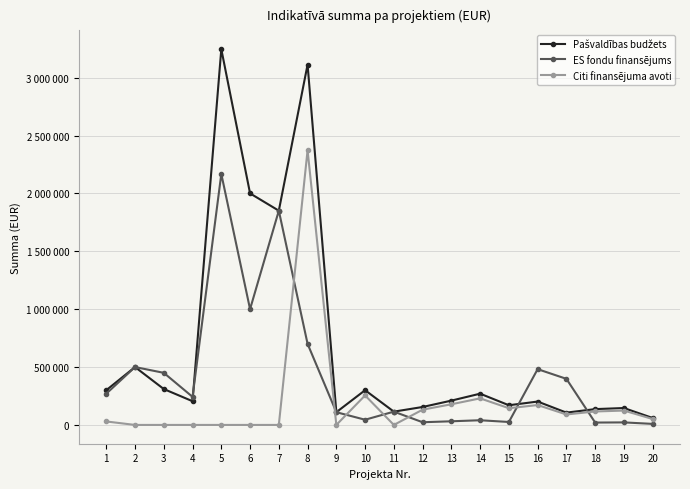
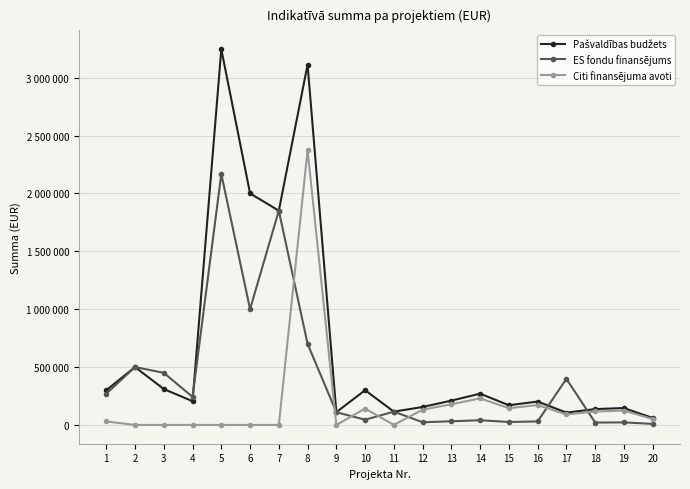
Citi finansējuma avoti, 10: 260000 -> 140000
ES fondu finansējums, 16: 480000 -> 30000
